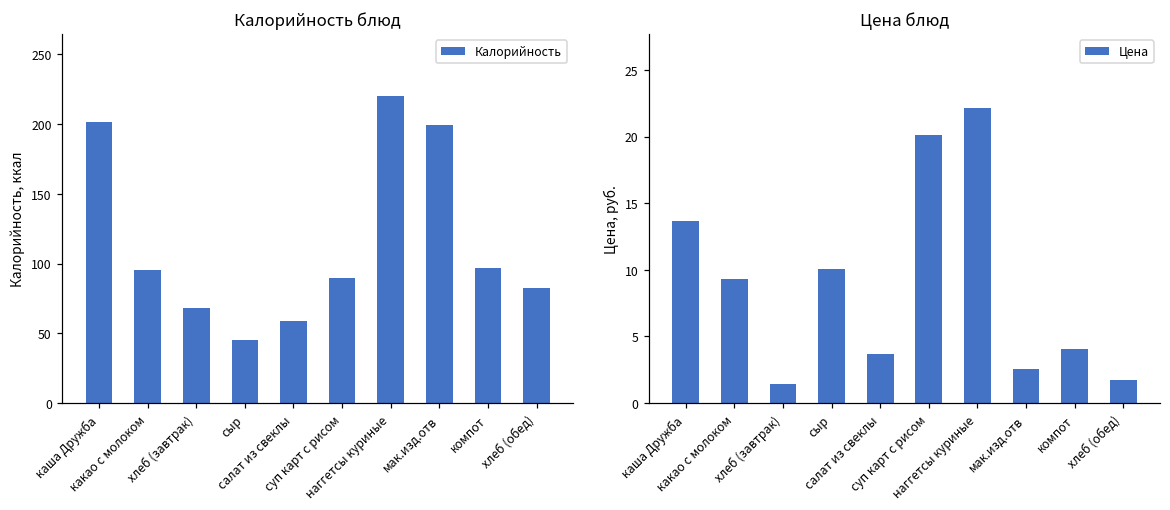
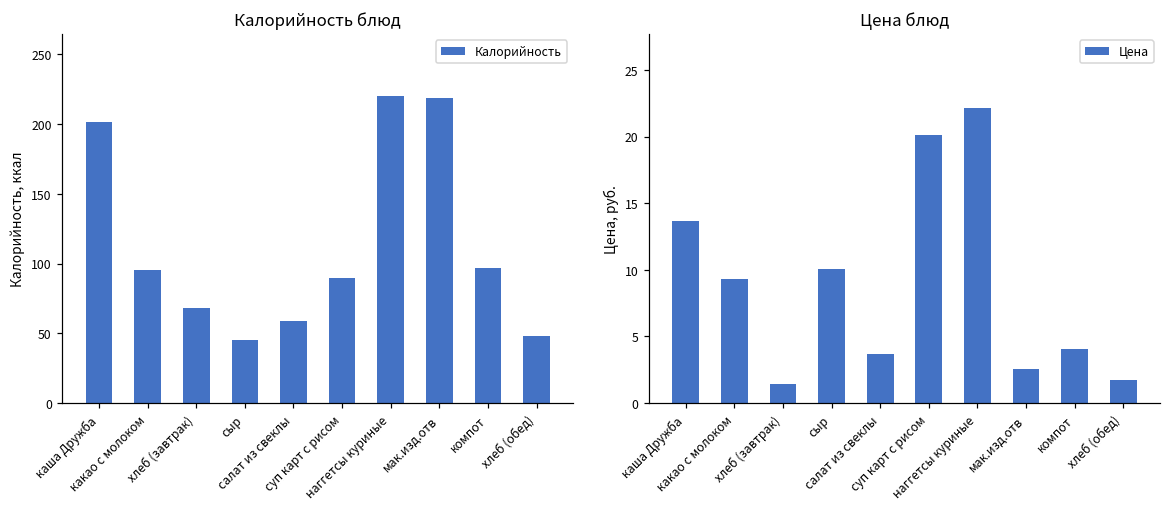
Калорийность блюд, мак.изд.отв: 199 -> 219
Калорийность блюд, хлеб (обед): 82 -> 48
